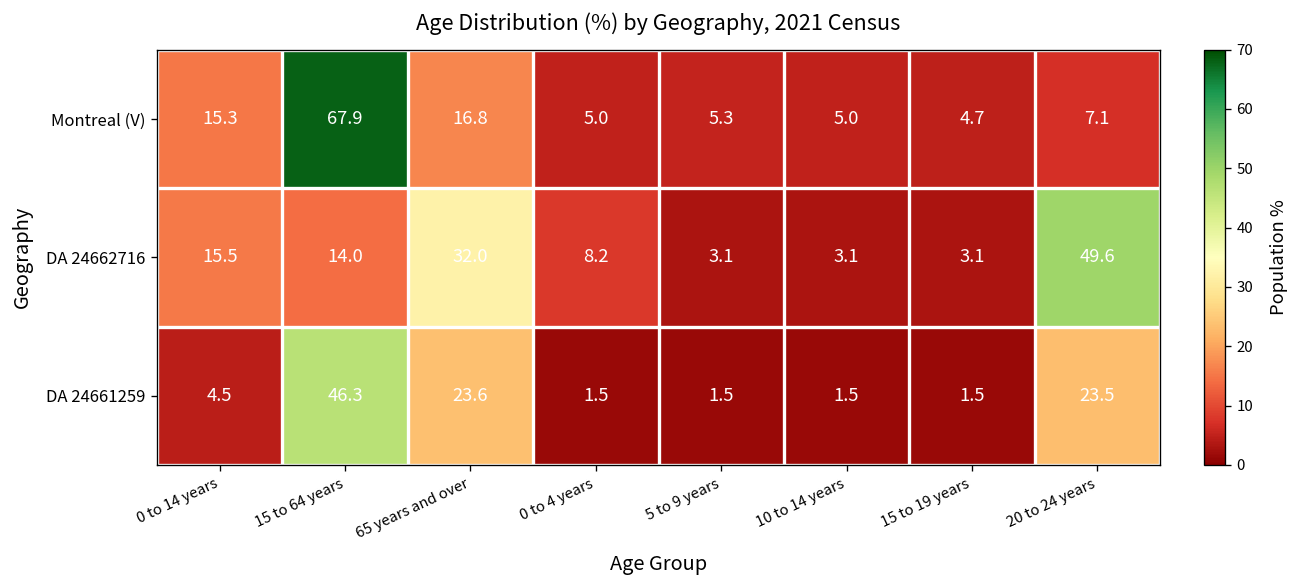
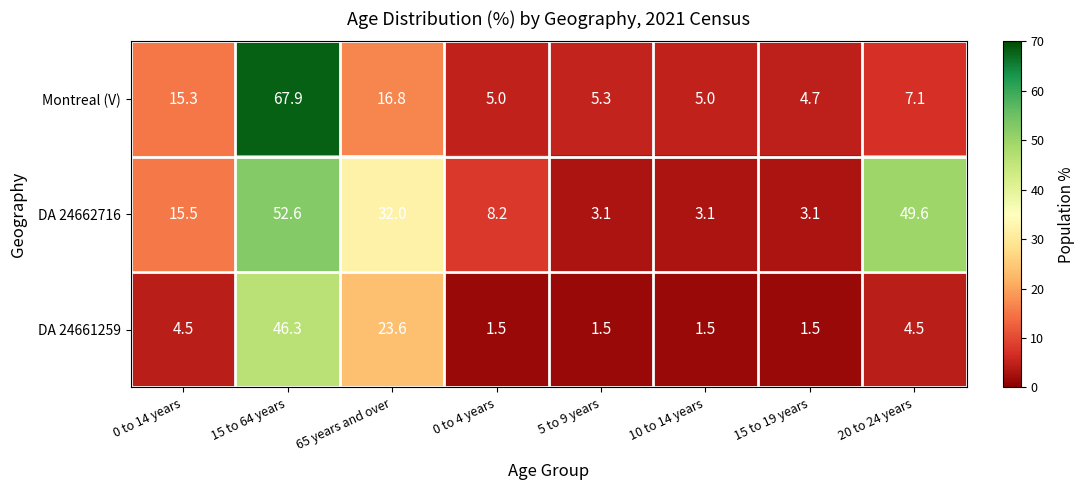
DA 24662716, 15 to 64 years: 14.0 -> 52.6
DA 24661259, 20 to 24 years: 23.5 -> 4.5
